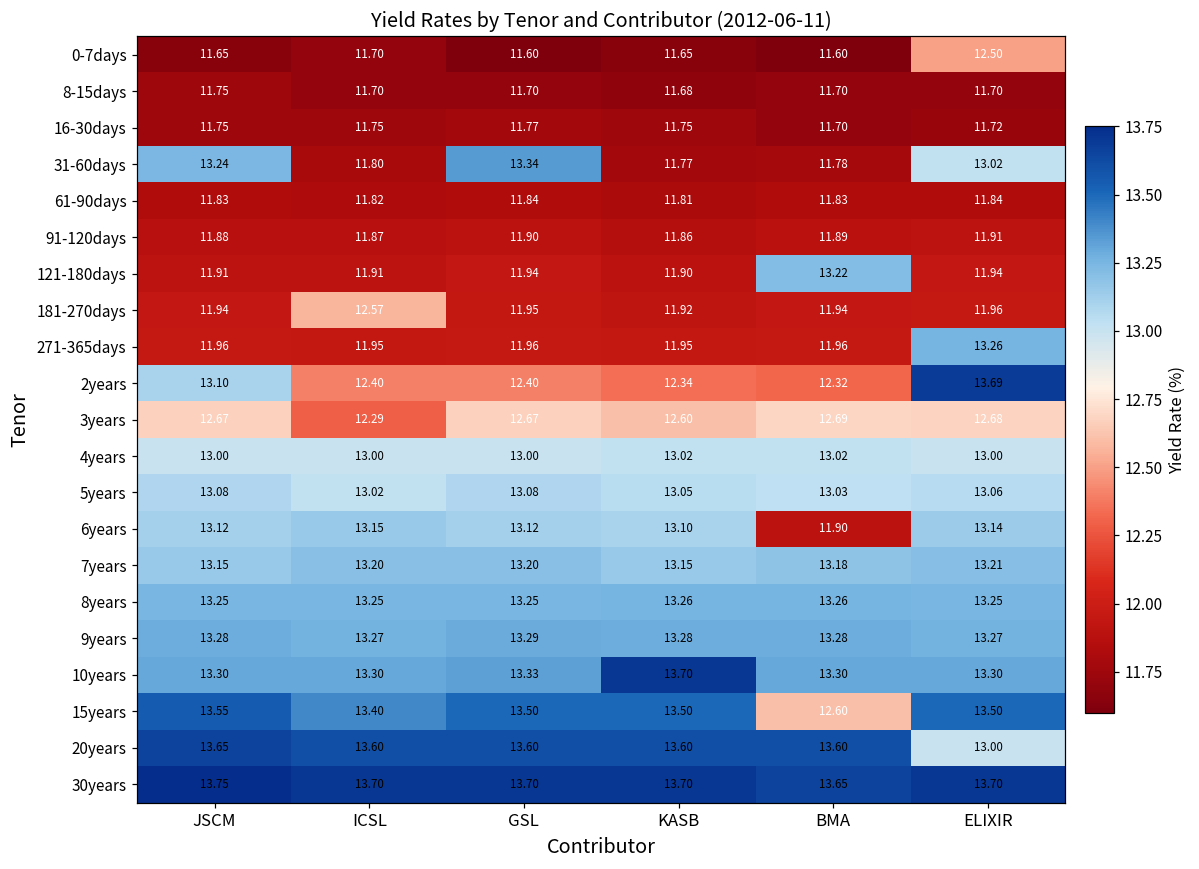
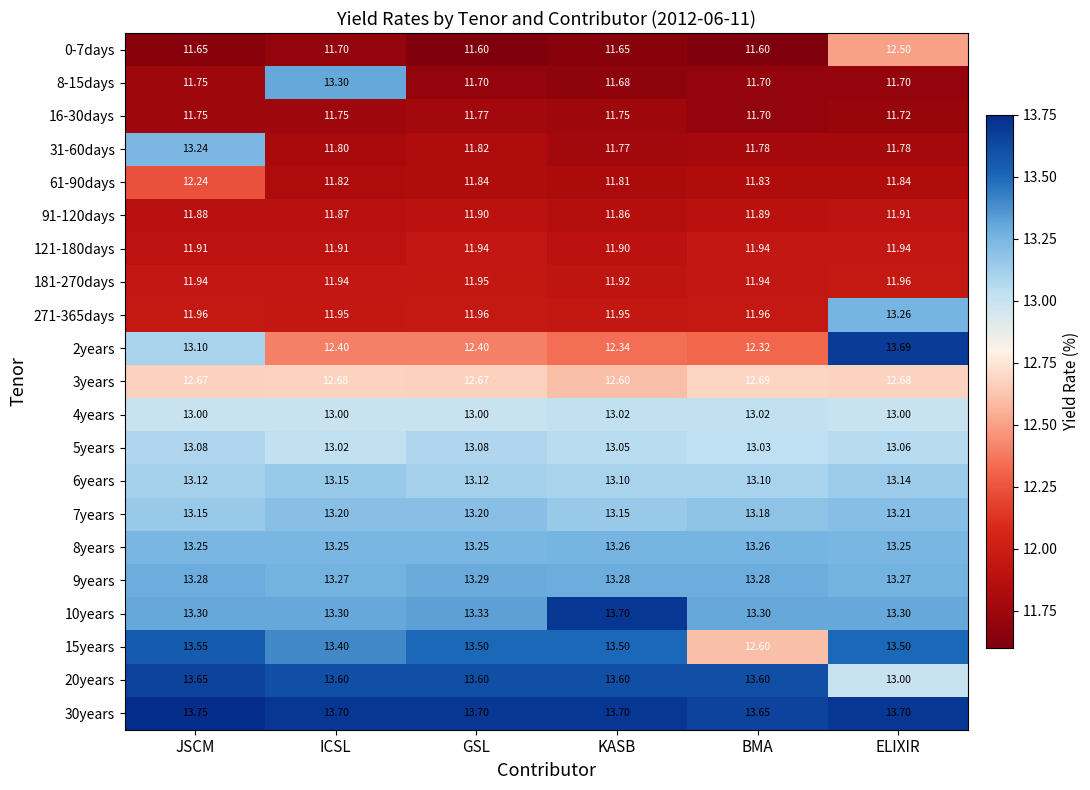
8-15days, ICSL: 11.70 -> 13.30
31-60days, GSL: 13.34 -> 11.82
31-60days, ELIXIR: 13.02 -> 11.78
61-90days, JSCM: 11.83 -> 12.24
121-180days, BMA: 13.22 -> 11.94
181-270days, ICSL: 12.57 -> 11.94
3years, ICSL: 12.29 -> 12.68
6years, BMA: 11.90 -> 13.10
